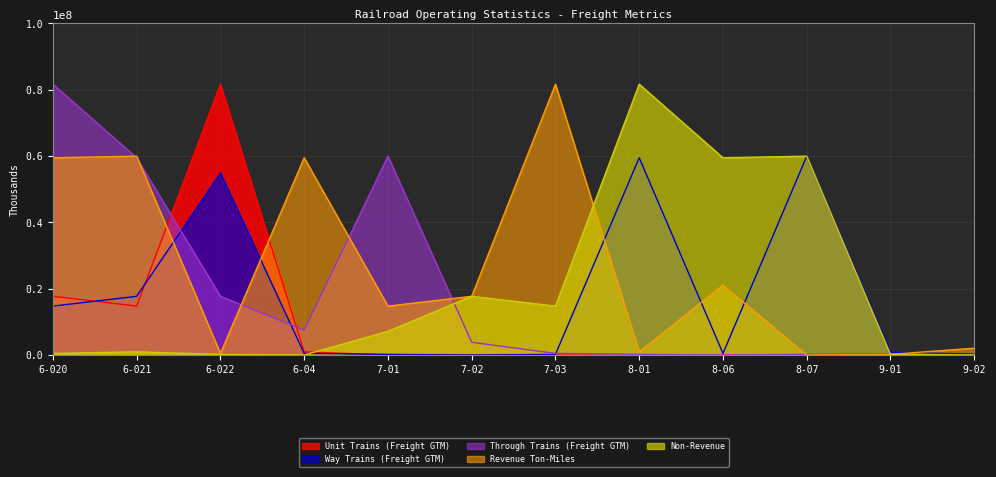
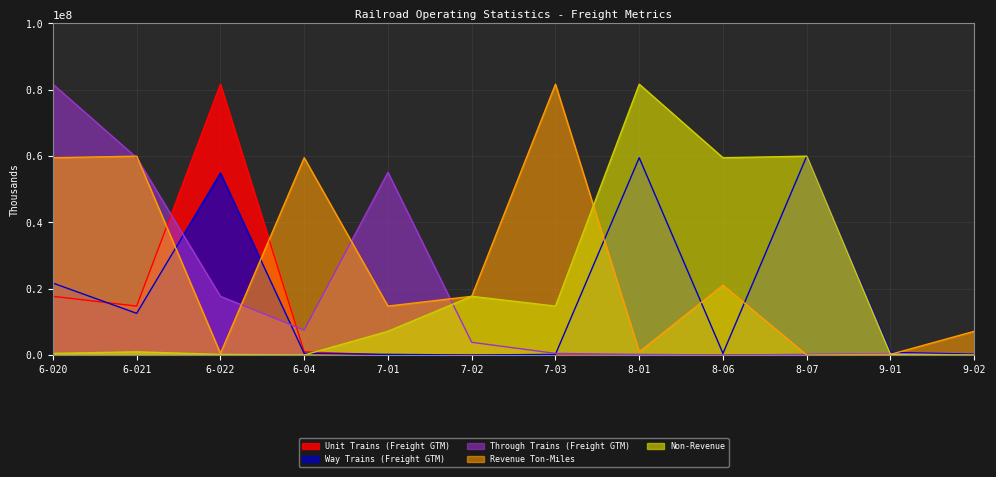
Way Trains (Freight GTM), 6-020: 15000000 -> 22000000
Way Trains (Freight GTM), 6-021: 18000000 -> 13000000
Through Trains (Freight GTM), 7-01: 60000000 -> 55000000
Revenue Ton-Miles, 9-02: 2000000 -> 7000000
